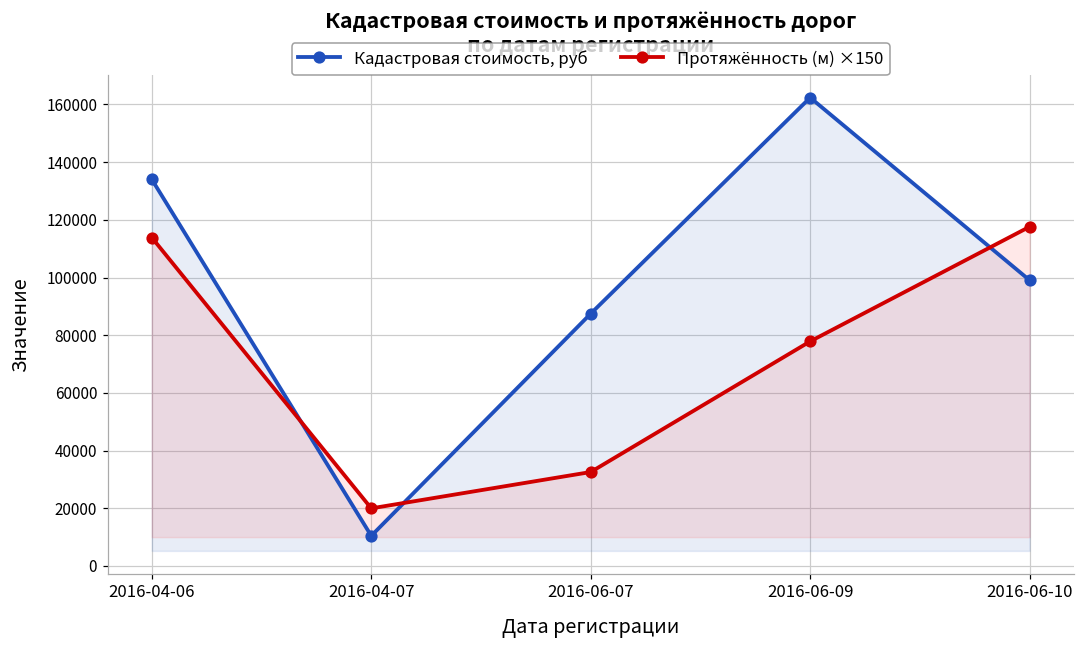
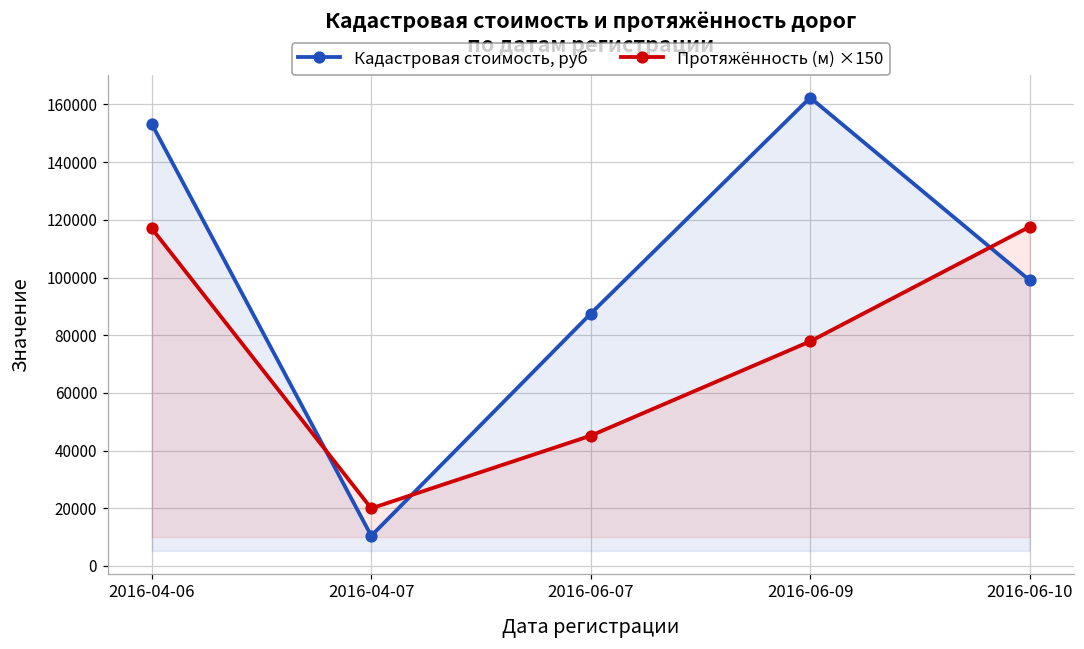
Кадастровая стоимость, руб, 2016-04-06: 134000 -> 153000
Протяжённость (м) ×150, 2016-04-06: 114000 -> 117000
Протяжённость (м) ×150, 2016-06-07: 33000 -> 45000
